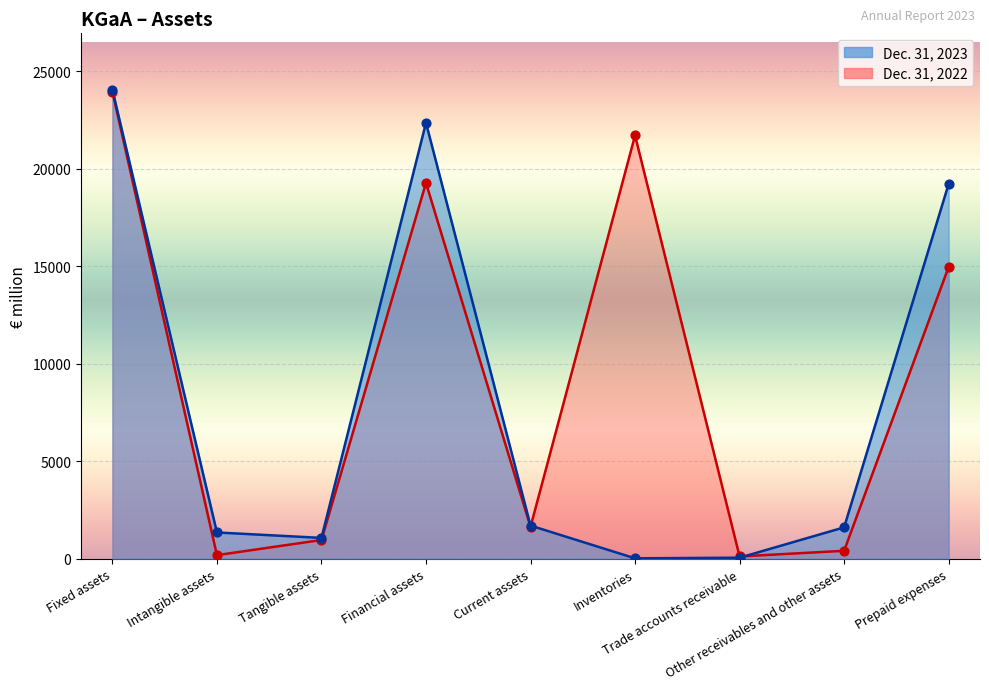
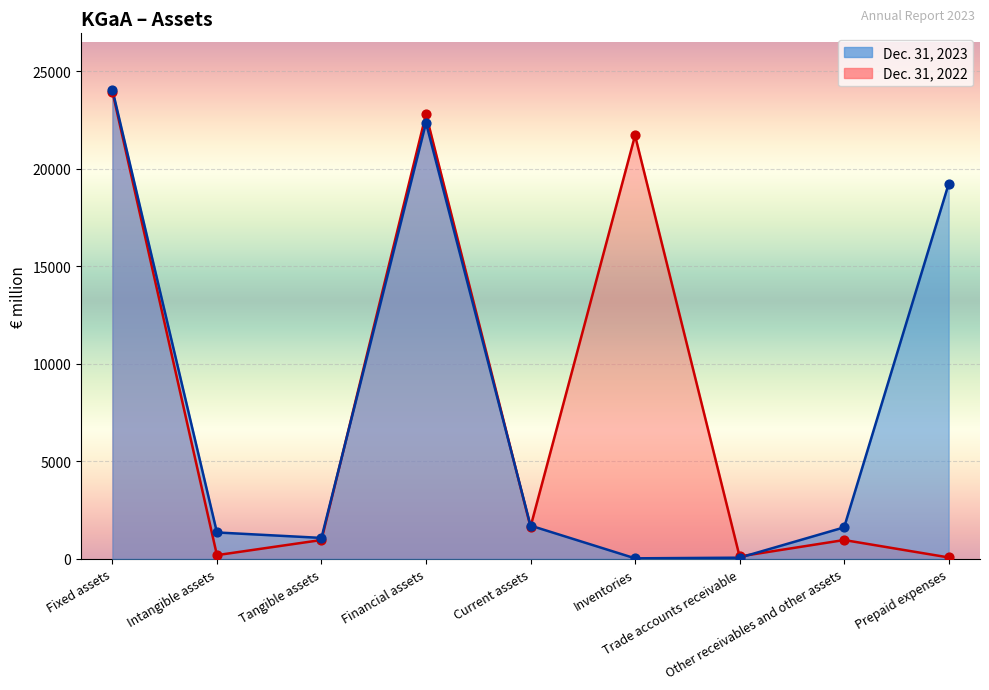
Dec. 31, 2022, Financial assets: 19300 -> 22800
Dec. 31, 2022, Other receivables and other assets: 400 -> 1000
Dec. 31, 2022, Prepaid expenses: 15000 -> 100
